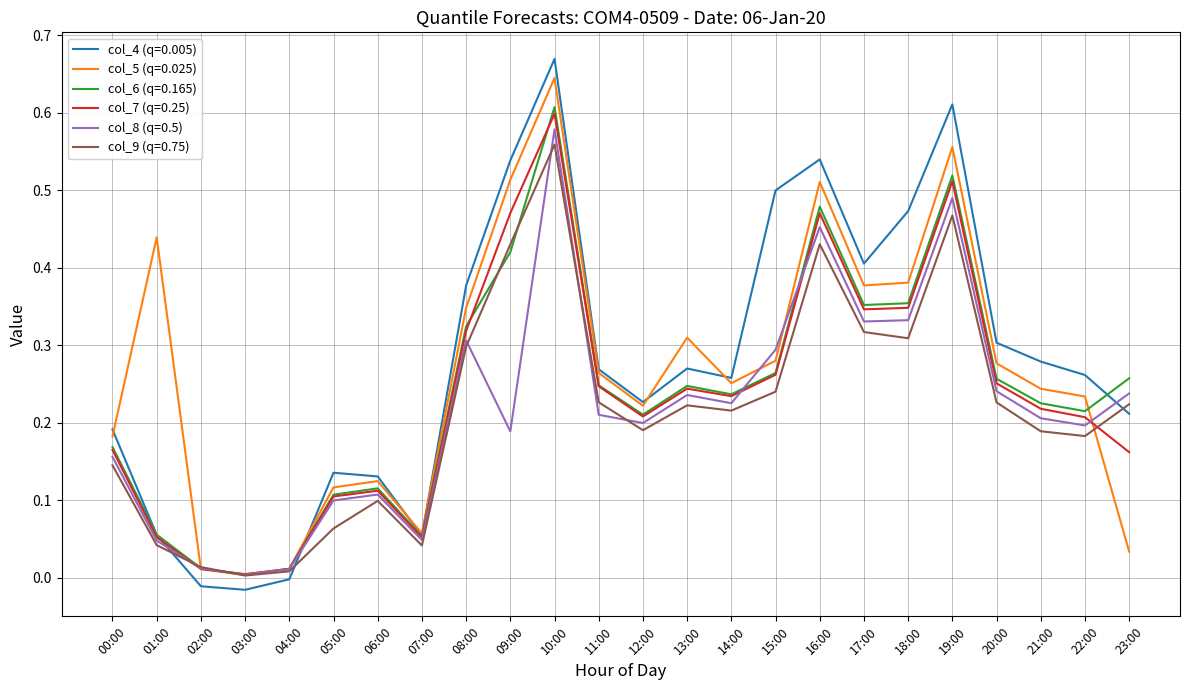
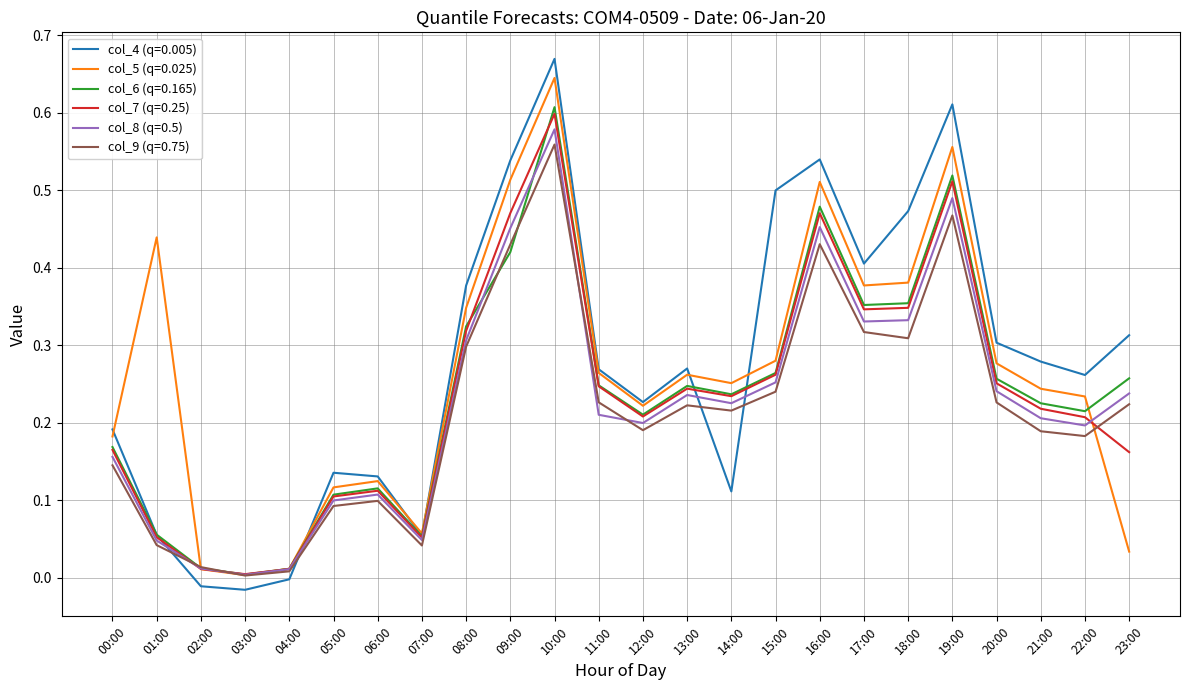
col_9 (q=0.75), 05:00: 0.06 -> 0.09
col_8 (q=0.5), 09:00: 0.19 -> 0.45
col_5 (q=0.025), 13:00: 0.31 -> 0.26
col_4 (q=0.005), 14:00: 0.26 -> 0.11
col_8 (q=0.5), 15:00: 0.29 -> 0.25
col_4 (q=0.005), 23:00: 0.21 -> 0.31
